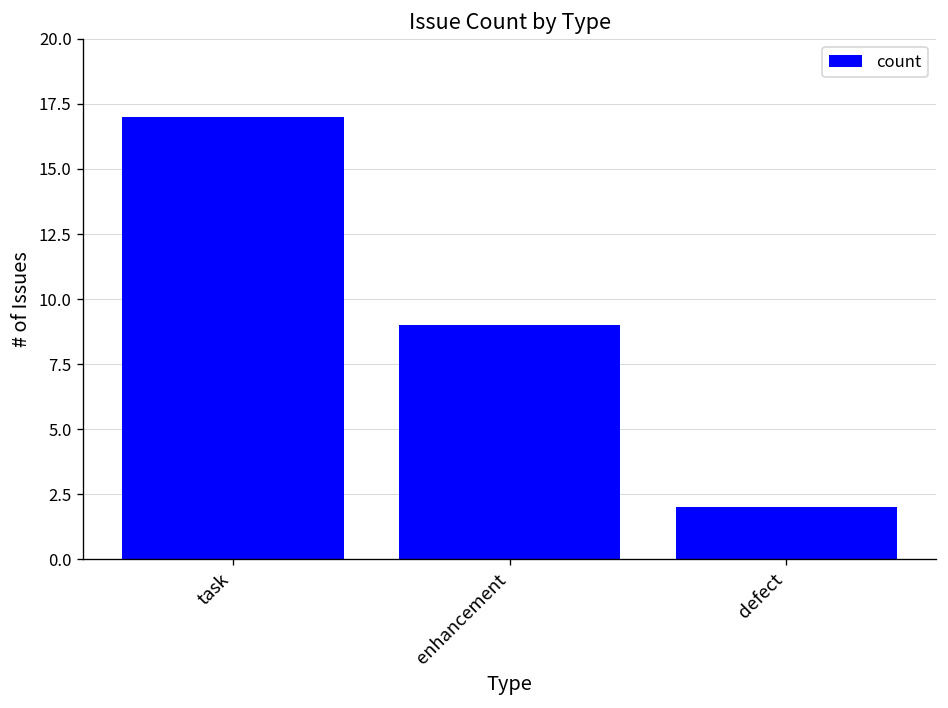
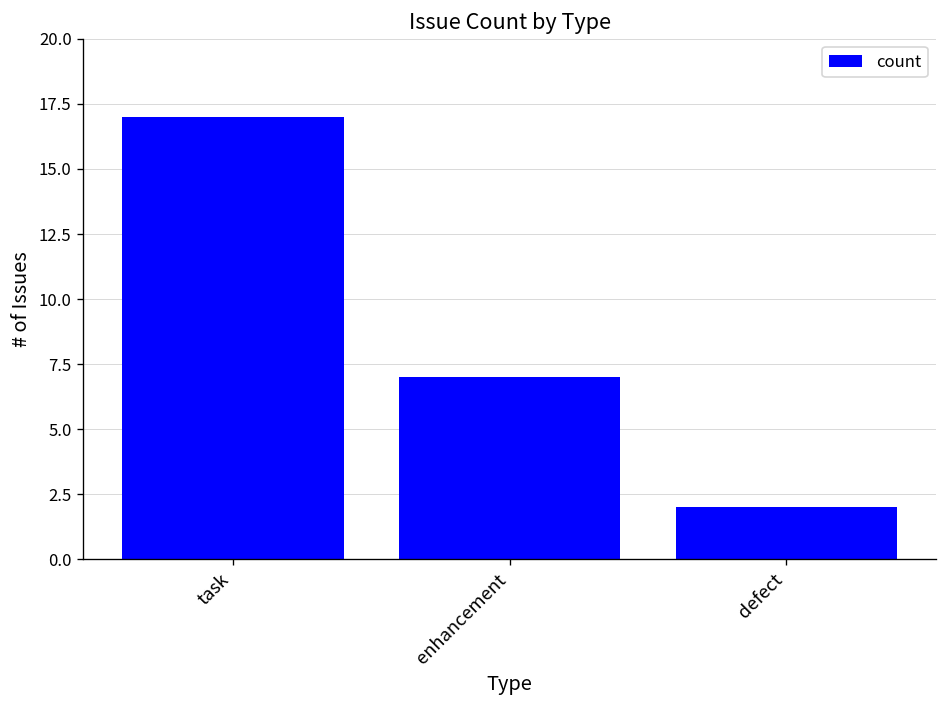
enhancement: 9 -> 7
